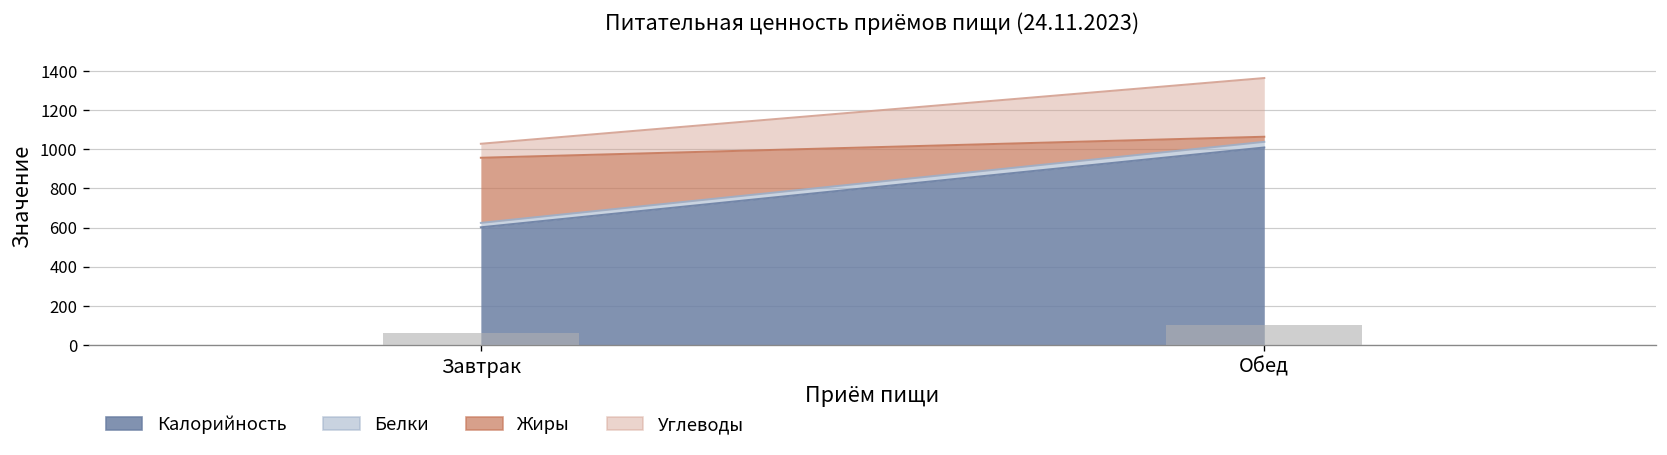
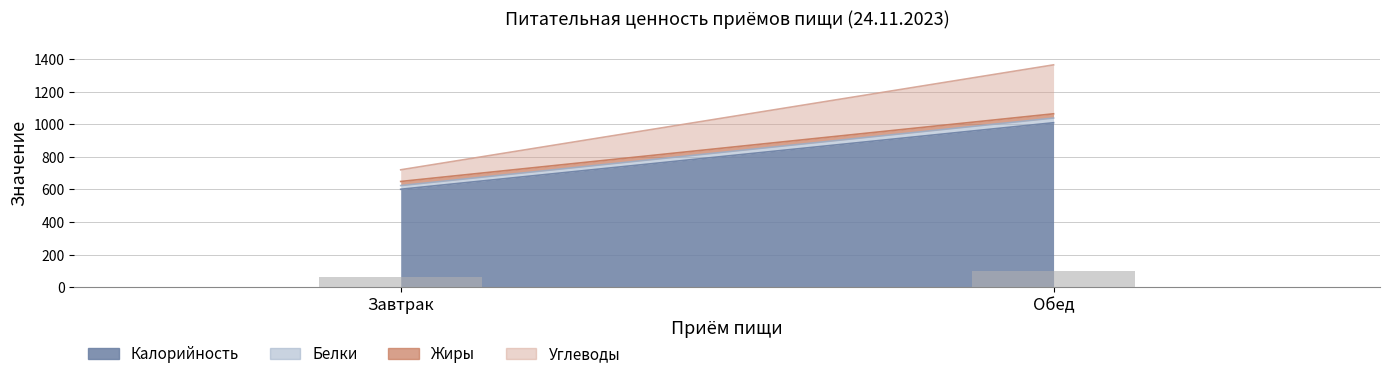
Жиры, Завтрак: 330 -> 30
